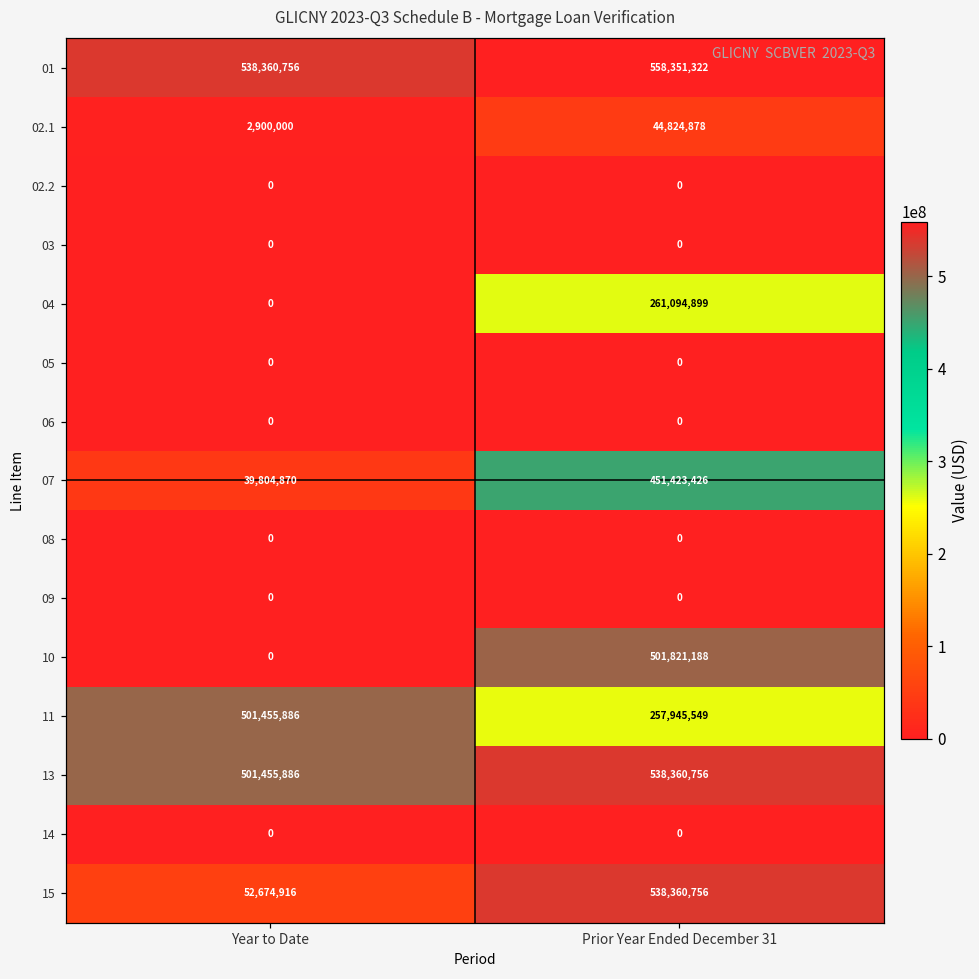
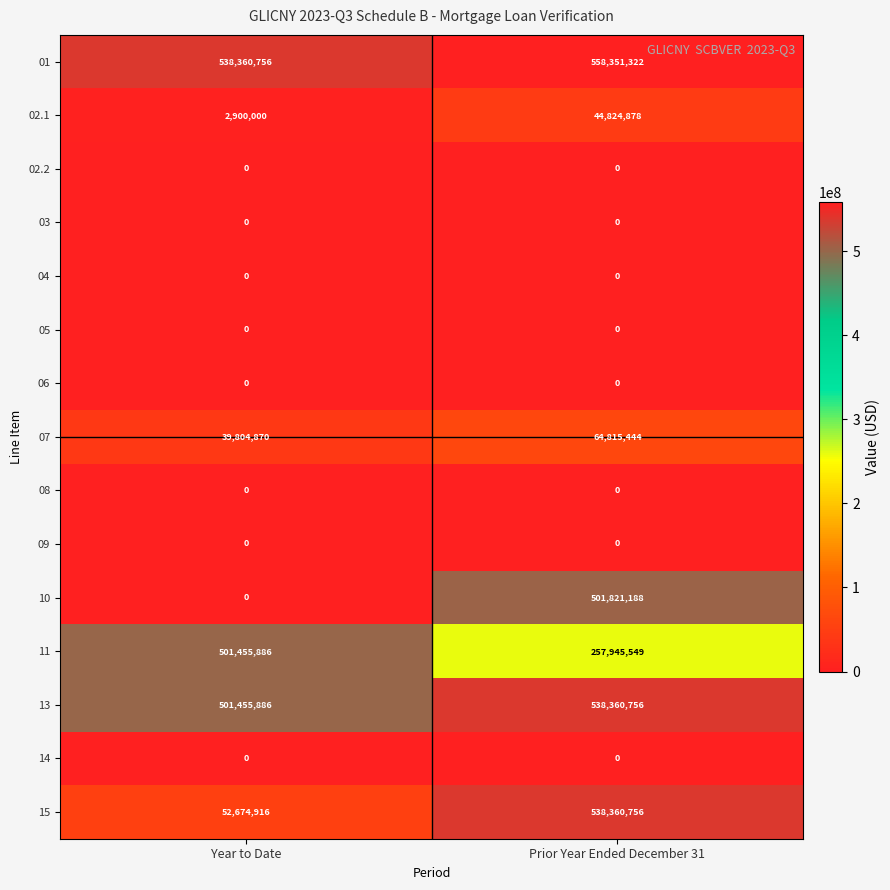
04, Prior Year Ended December 31: 261,094,899 -> 0
07, Prior Year Ended December 31: 451,423,426 -> 64,815,444
